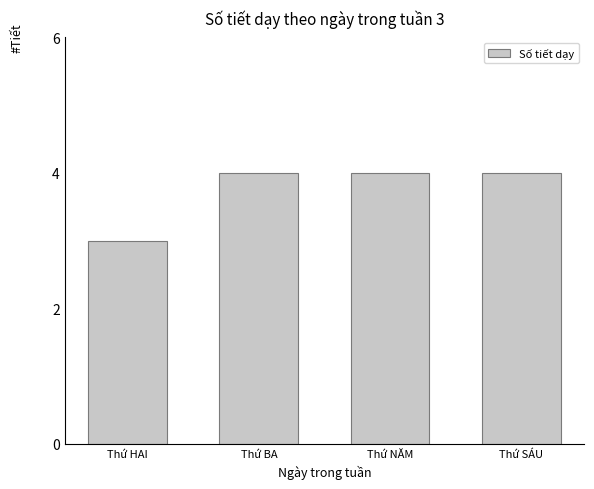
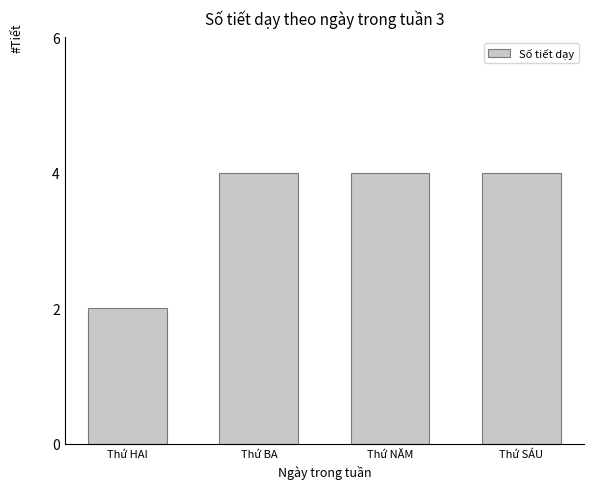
Thứ HAI: 3 -> 2
